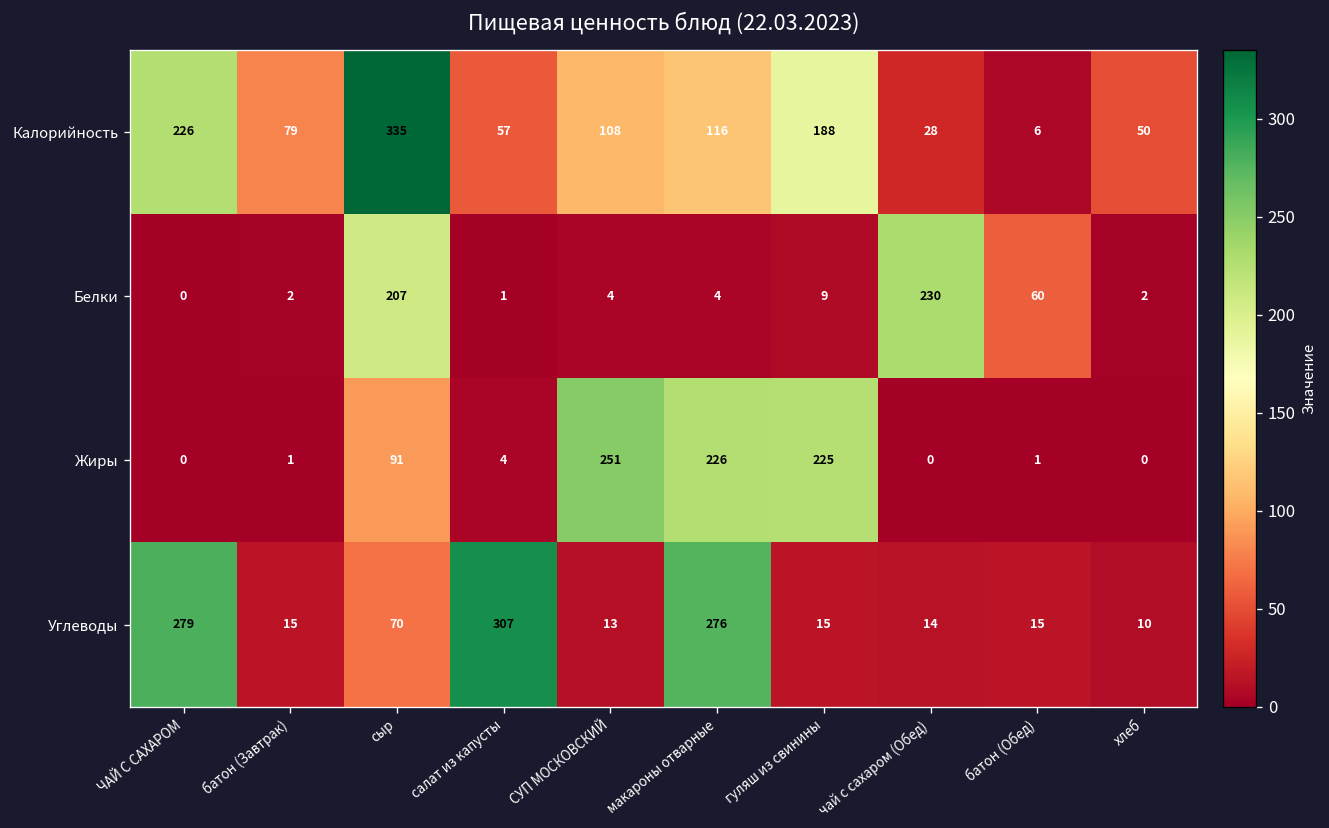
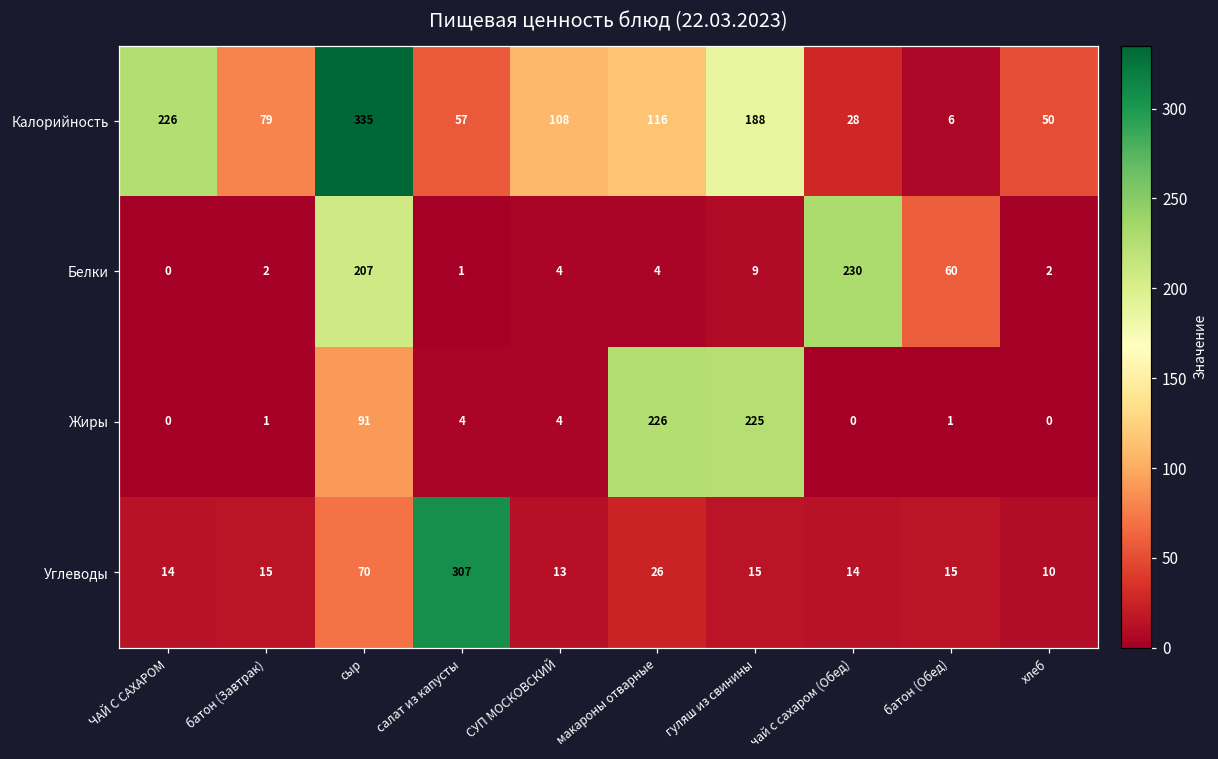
Жиры, СУП МОСКОВСКИЙ: 251 -> 4
Углеводы, ЧАЙ С САХАРОМ: 279 -> 14
Углеводы, макароны отварные: 276 -> 26
